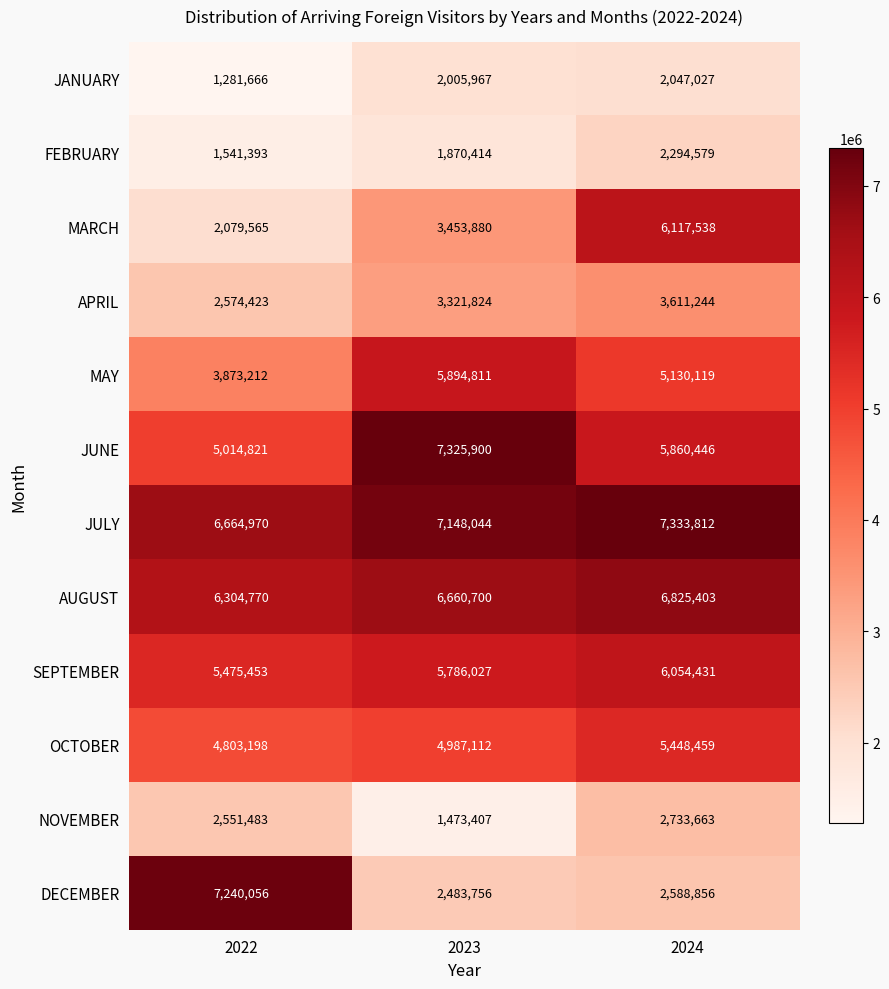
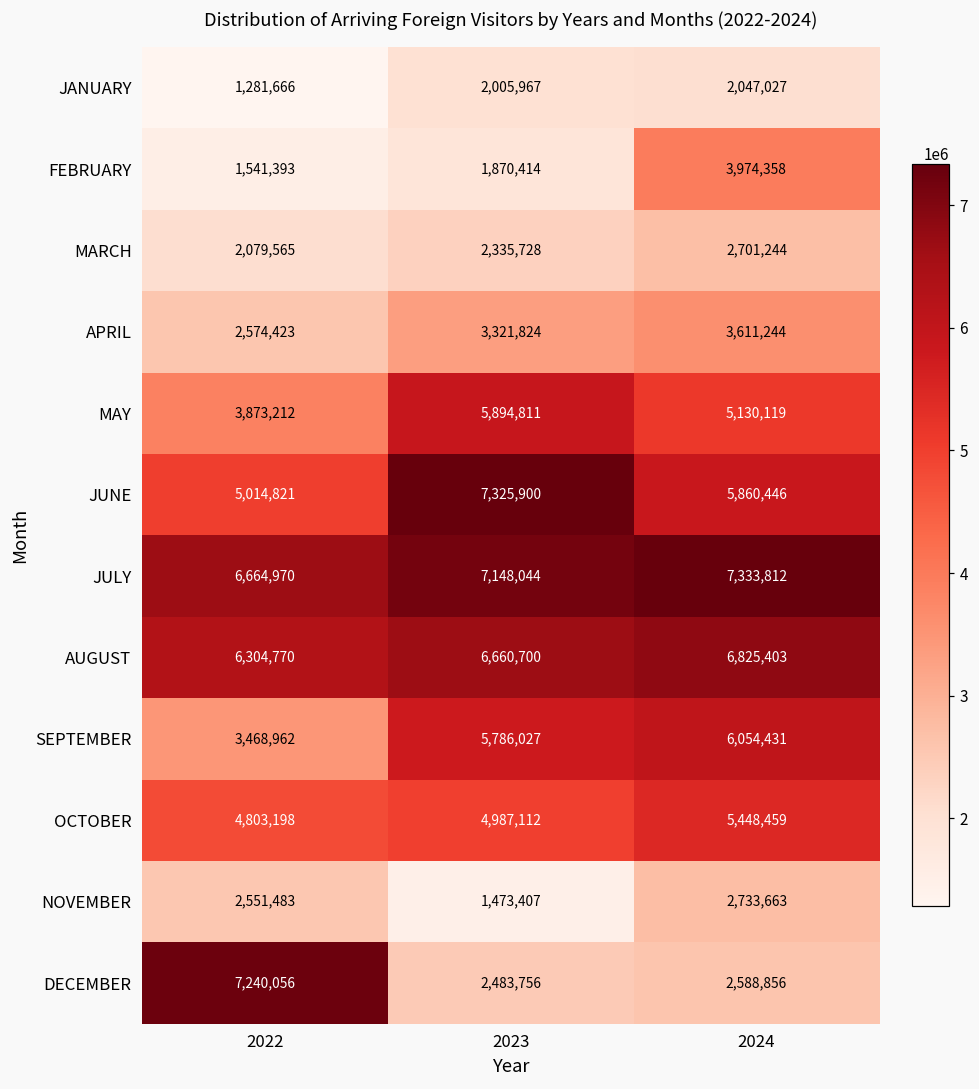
FEBRUARY, 2024: 2,294,579 -> 3,974,358
MARCH, 2023: 3,453,880 -> 2,335,728
MARCH, 2024: 6,117,538 -> 2,701,244
SEPTEMBER, 2022: 5,475,453 -> 3,468,962
